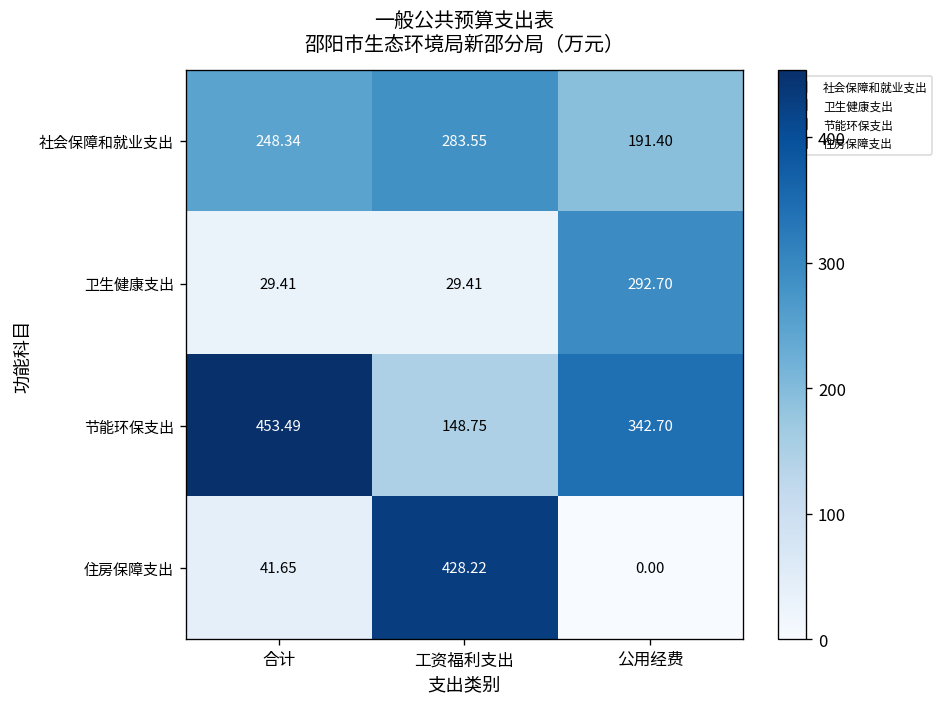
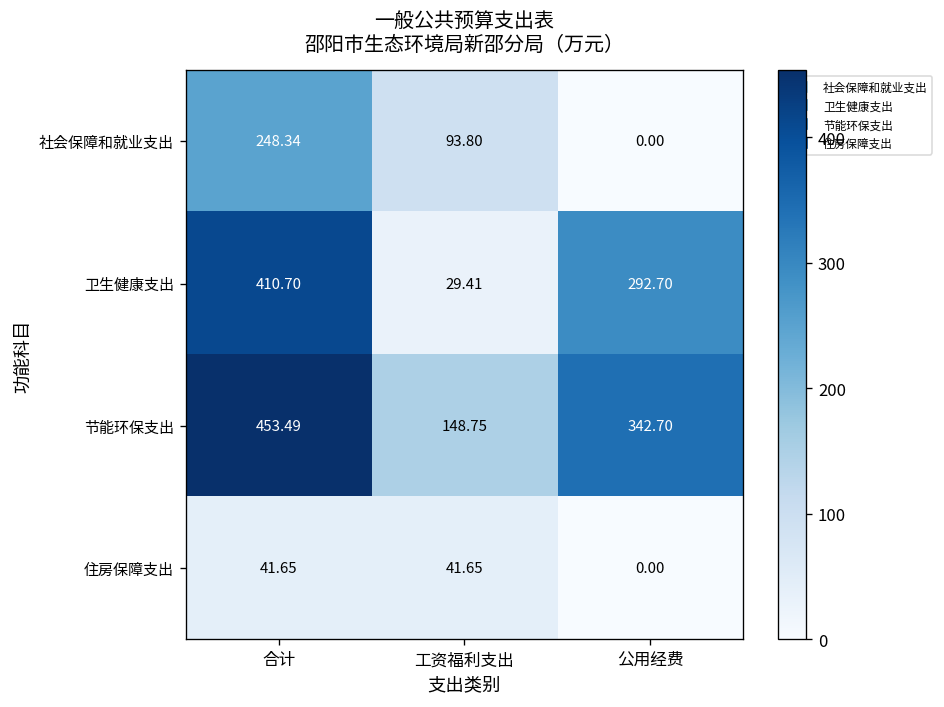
社会保障和就业支出, 工资福利支出: 283.55 -> 93.80
社会保障和就业支出, 公用经费: 191.40 -> 0.00
卫生健康支出, 合计: 29.41 -> 410.70
住房保障支出, 工资福利支出: 428.22 -> 41.65
